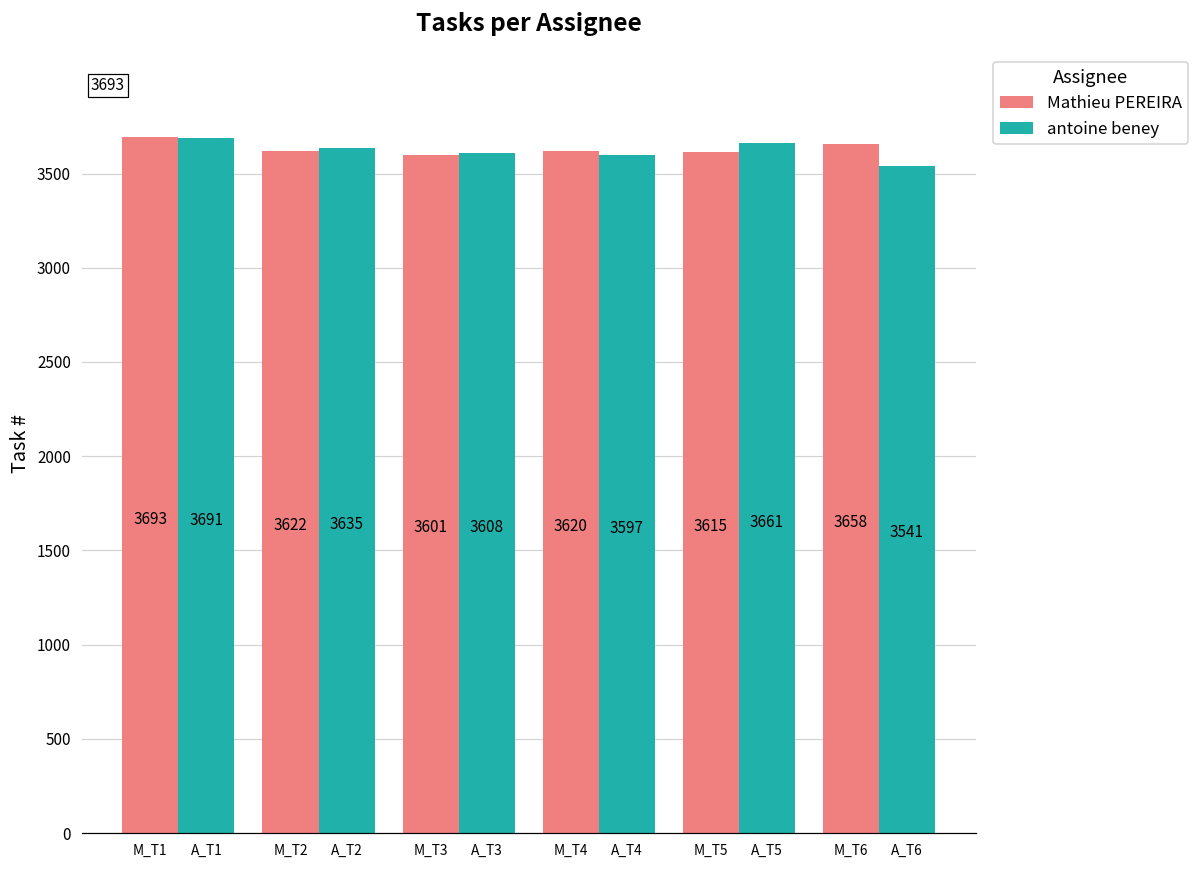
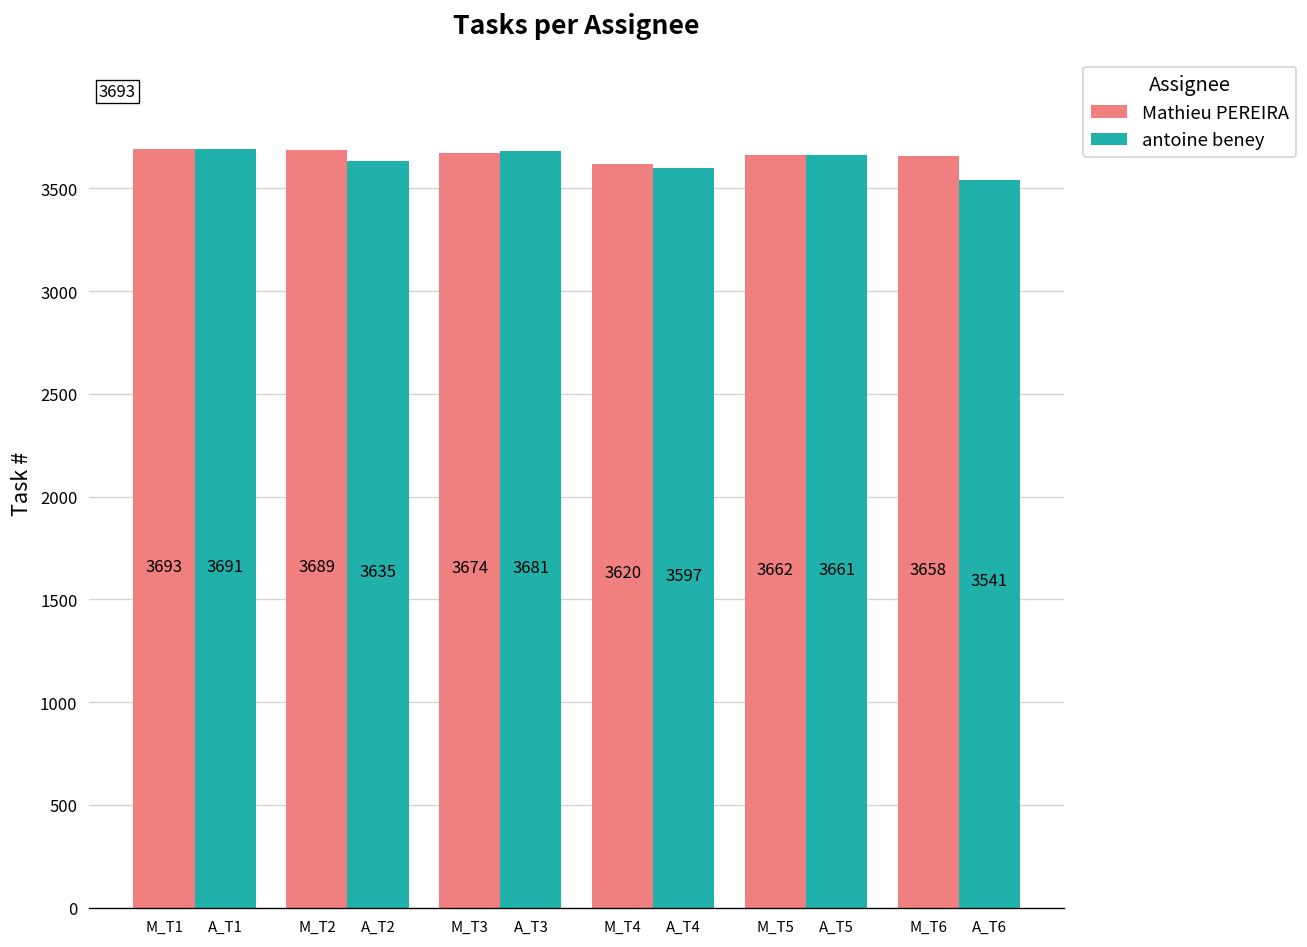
Mathieu PEREIRA, M_T2: 3622 -> 3689
Mathieu PEREIRA, M_T3: 3601 -> 3674
antoine beney, A_T3: 3608 -> 3681
Mathieu PEREIRA, M_T5: 3615 -> 3662
